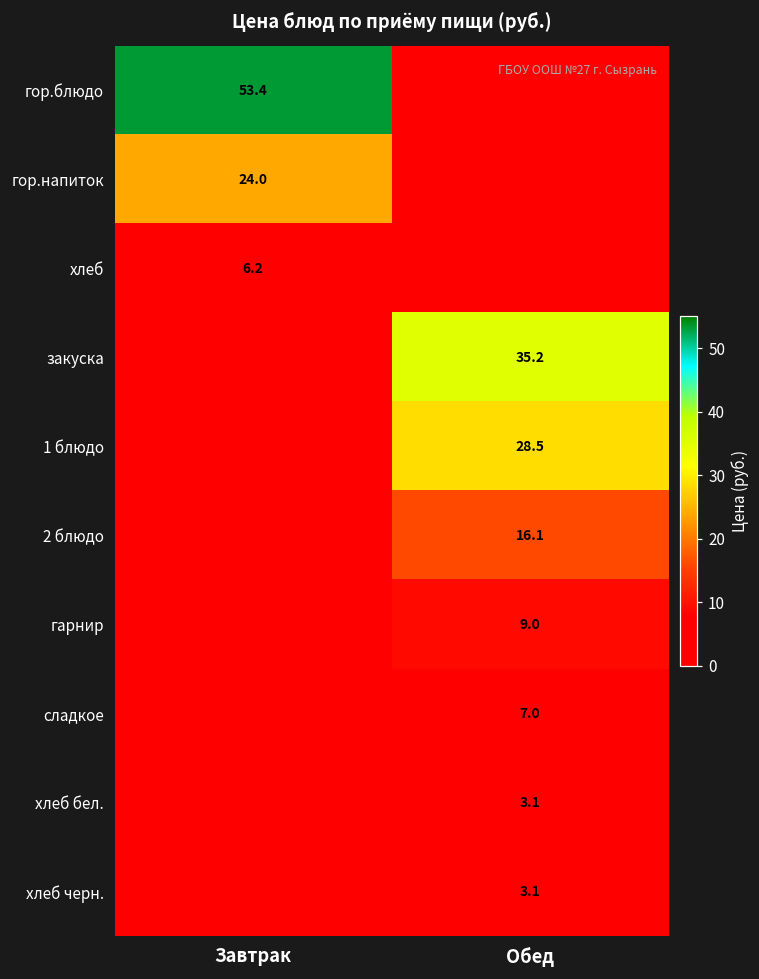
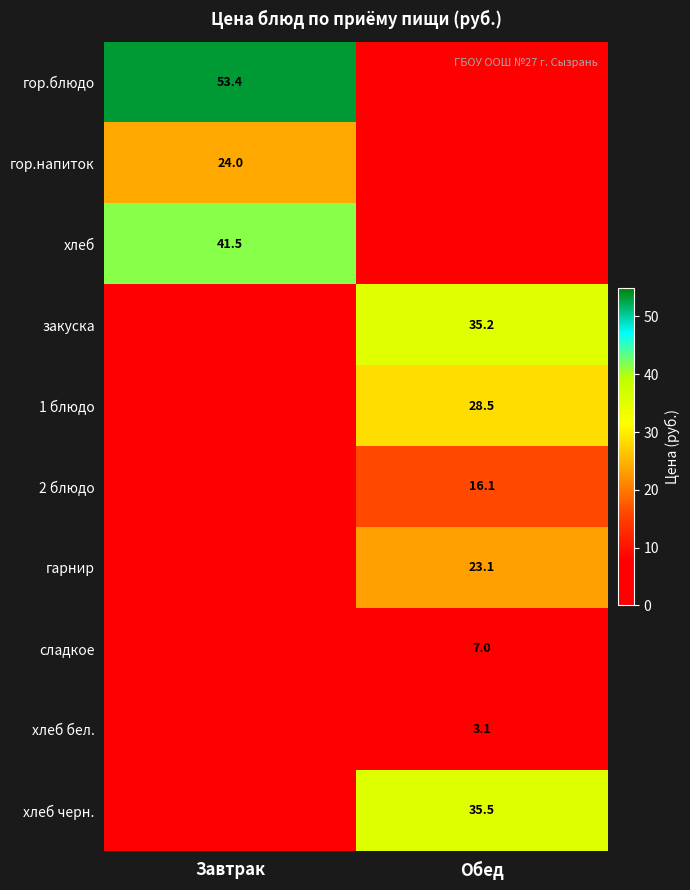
хлеб, Завтрак: 6.2 -> 41.5
гарнир, Обед: 9.0 -> 23.1
хлеб черн., Обед: 3.1 -> 35.5
